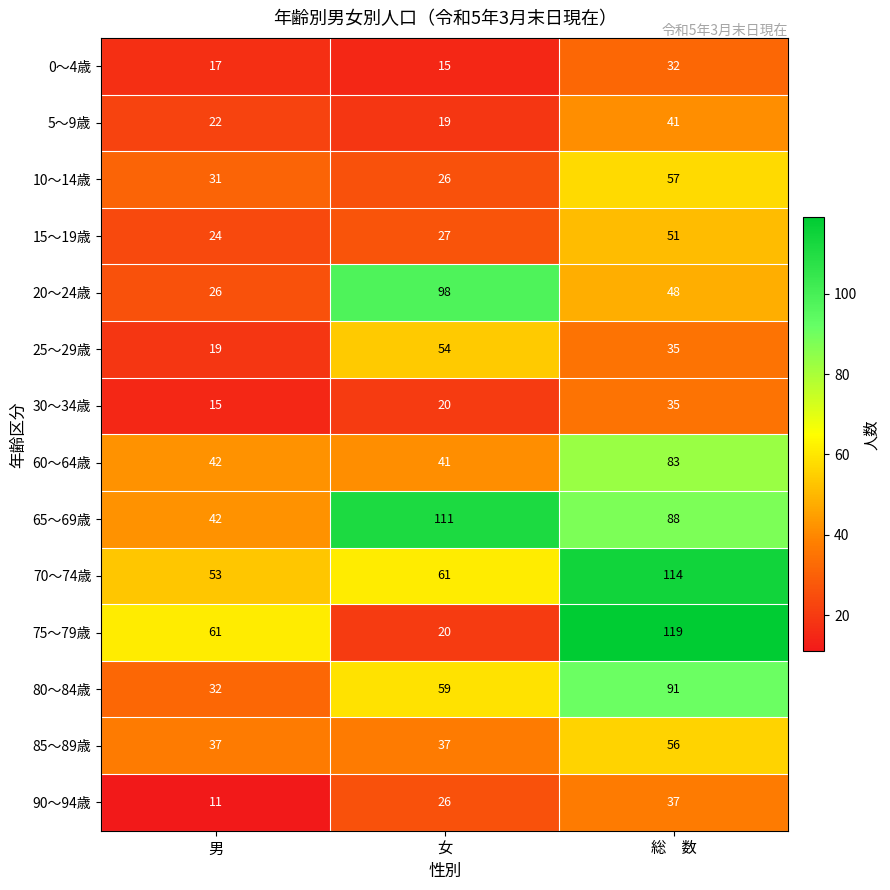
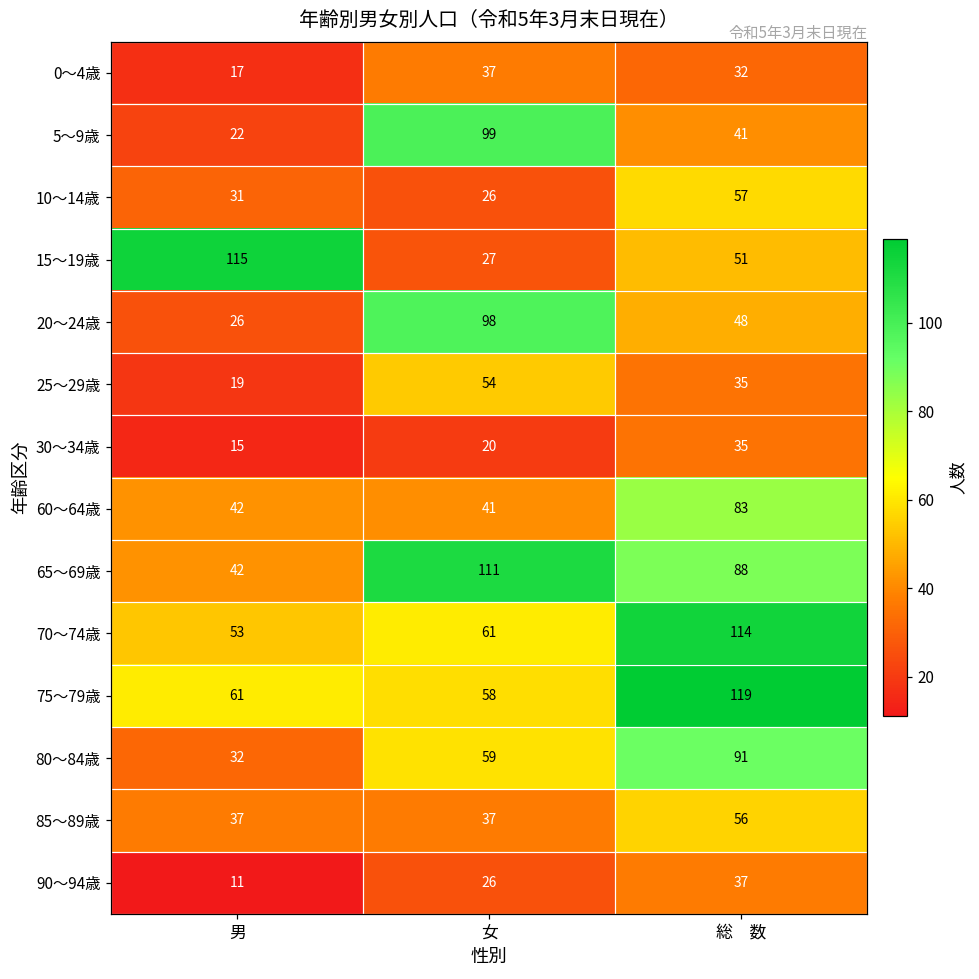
0～4歳, 女: 15 -> 37
5～9歳, 女: 19 -> 99
15～19歳, 男: 24 -> 115
75～79歳, 女: 20 -> 58
